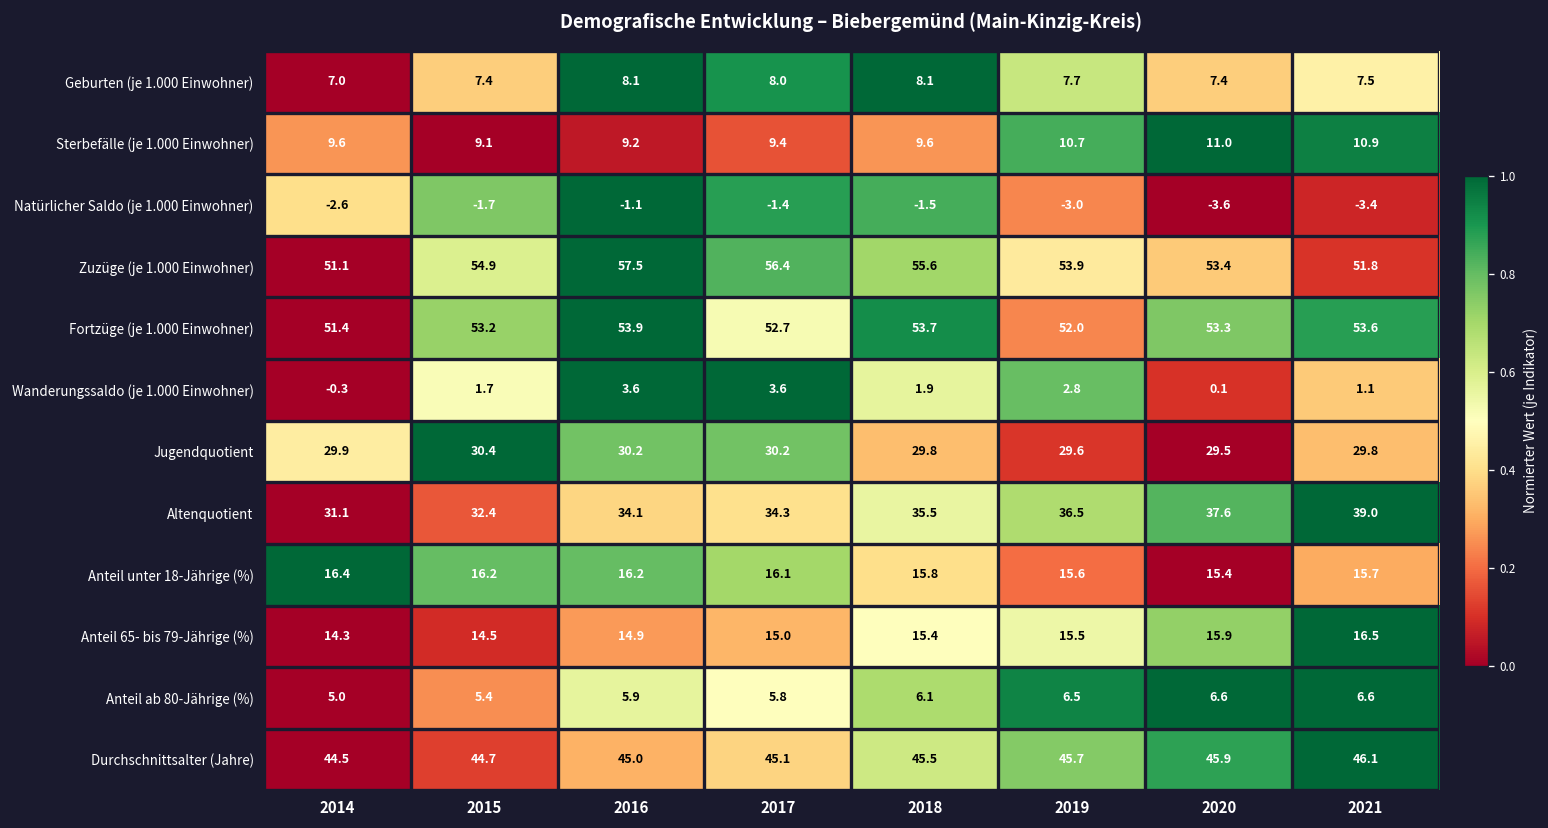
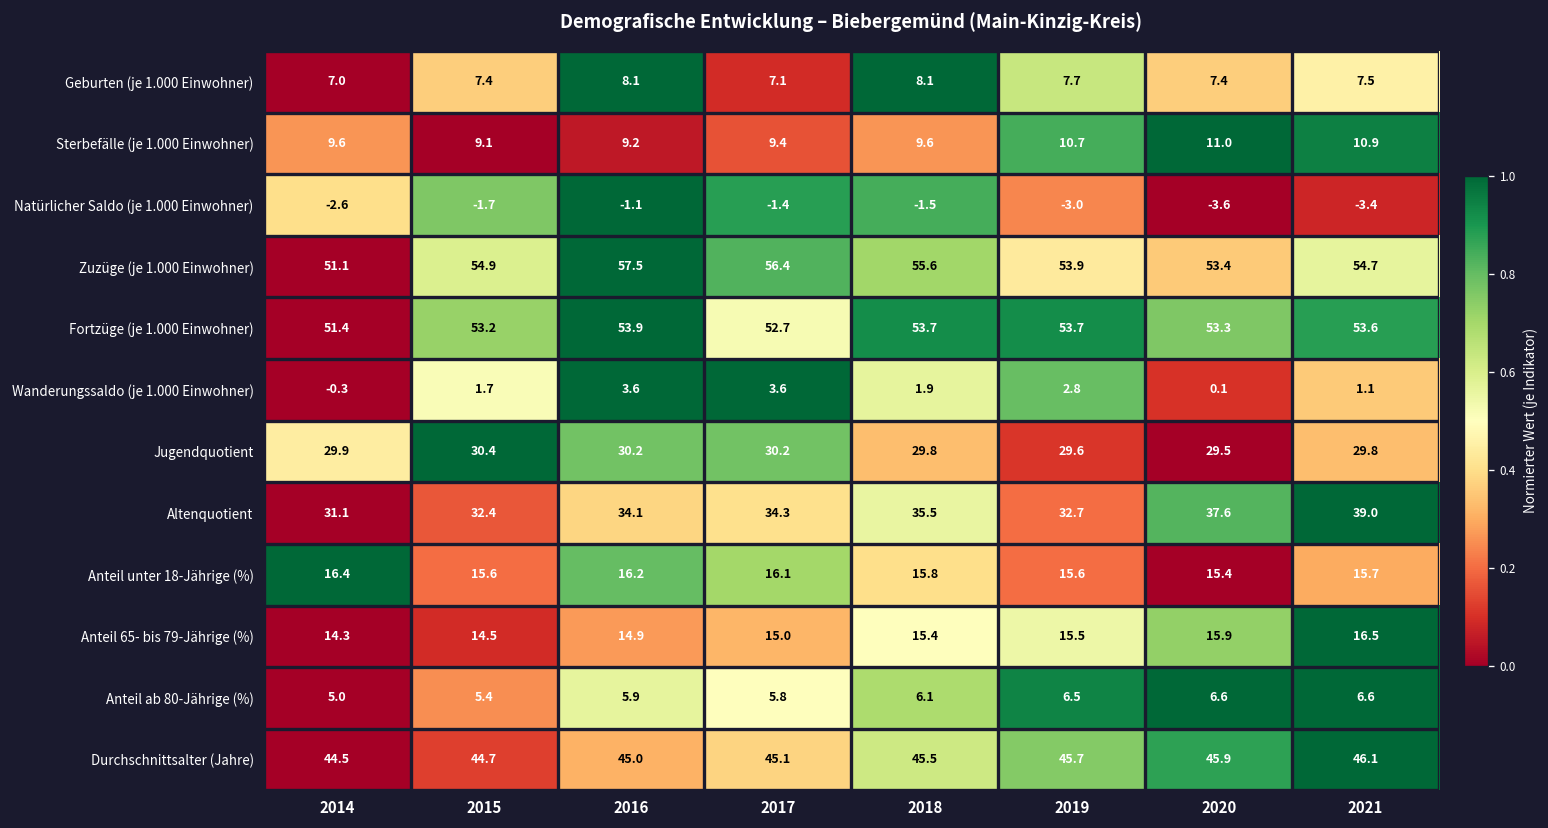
Geburten (je 1.000 Einwohner), 2017: 8.0 -> 7.1
Zuzüge (je 1.000 Einwohner), 2021: 51.8 -> 54.7
Fortzüge (je 1.000 Einwohner), 2019: 52.0 -> 53.7
Altenquotient, 2019: 36.5 -> 32.7
Anteil unter 18-Jährige (%), 2015: 16.2 -> 15.6
